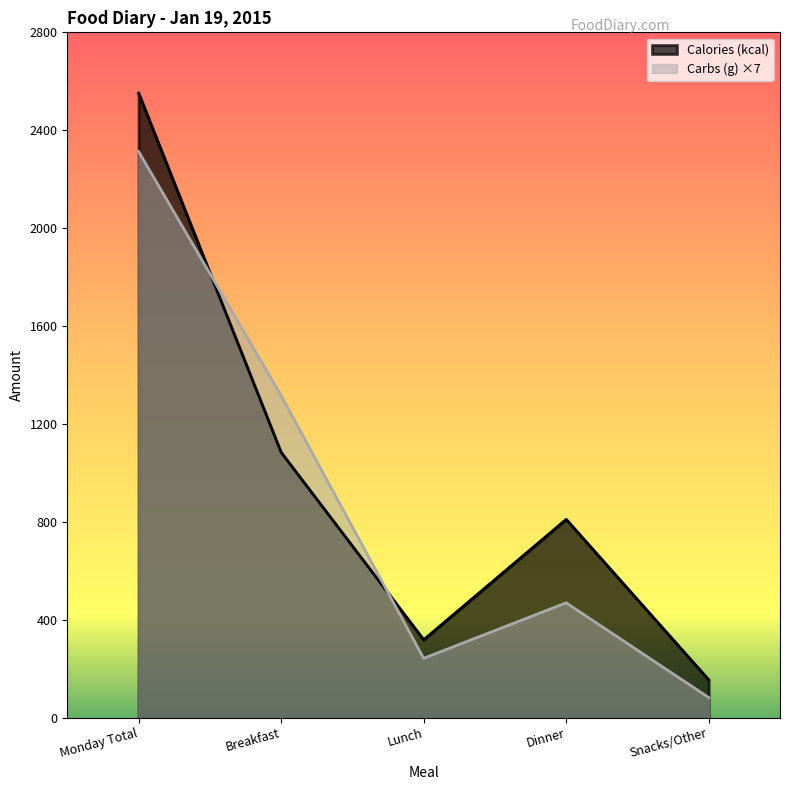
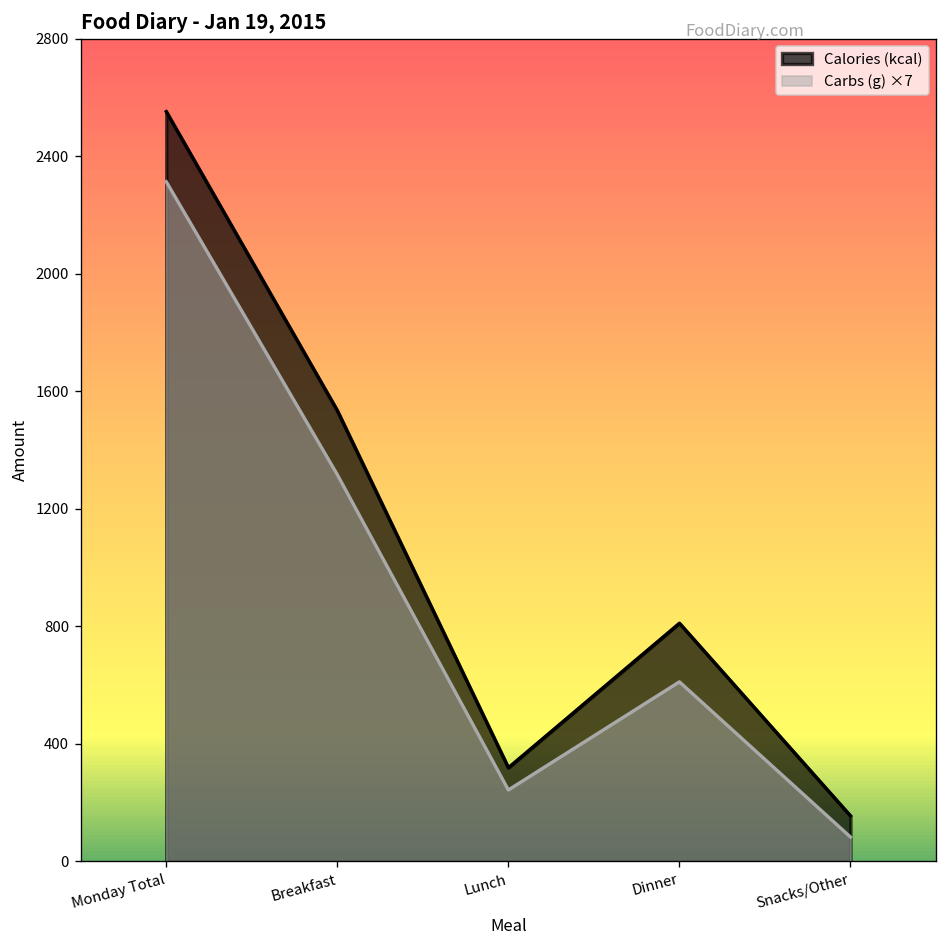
Calories (kcal), Breakfast: 1080 -> 1530
Carbs (g) ×7, Dinner: 470 -> 610
